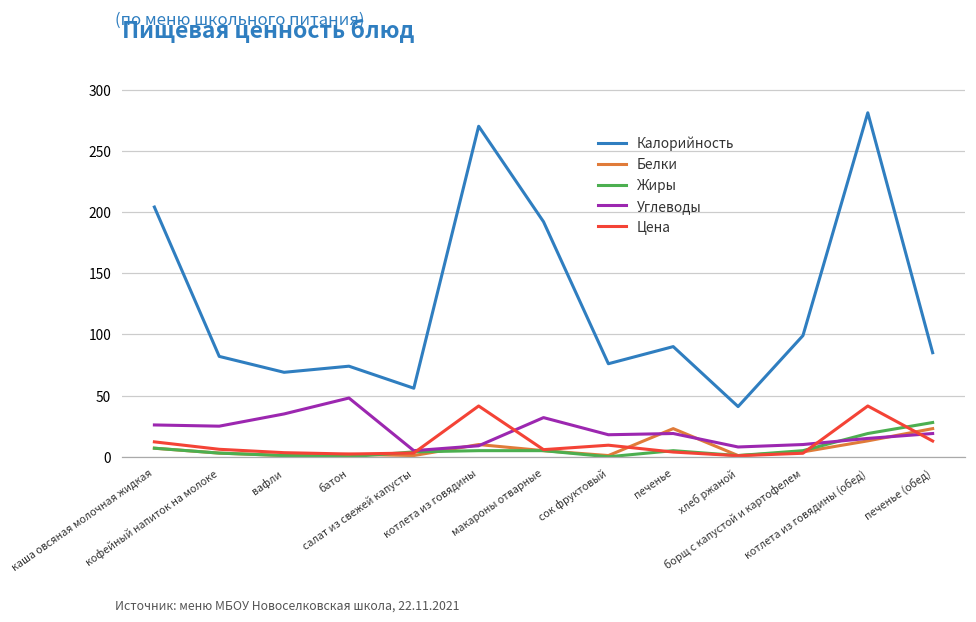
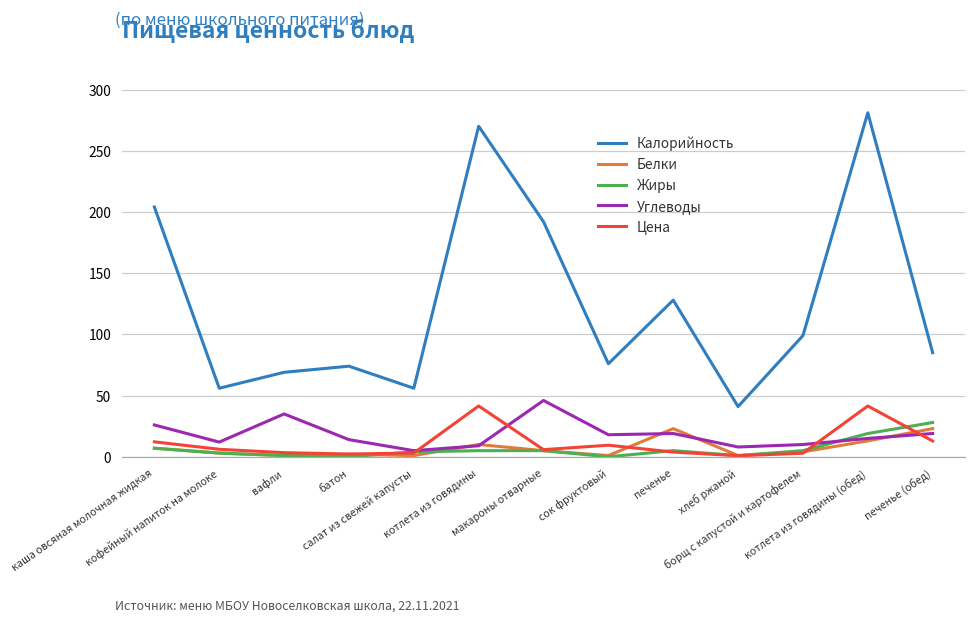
Калорийность, кофейный напиток на молоке: 82 -> 56
Углеводы, кофейный напиток на молоке: 25 -> 12
Углеводы, батон: 48 -> 14
Углеводы, макароны отварные: 32 -> 46
Калорийность, печенье: 90 -> 128
